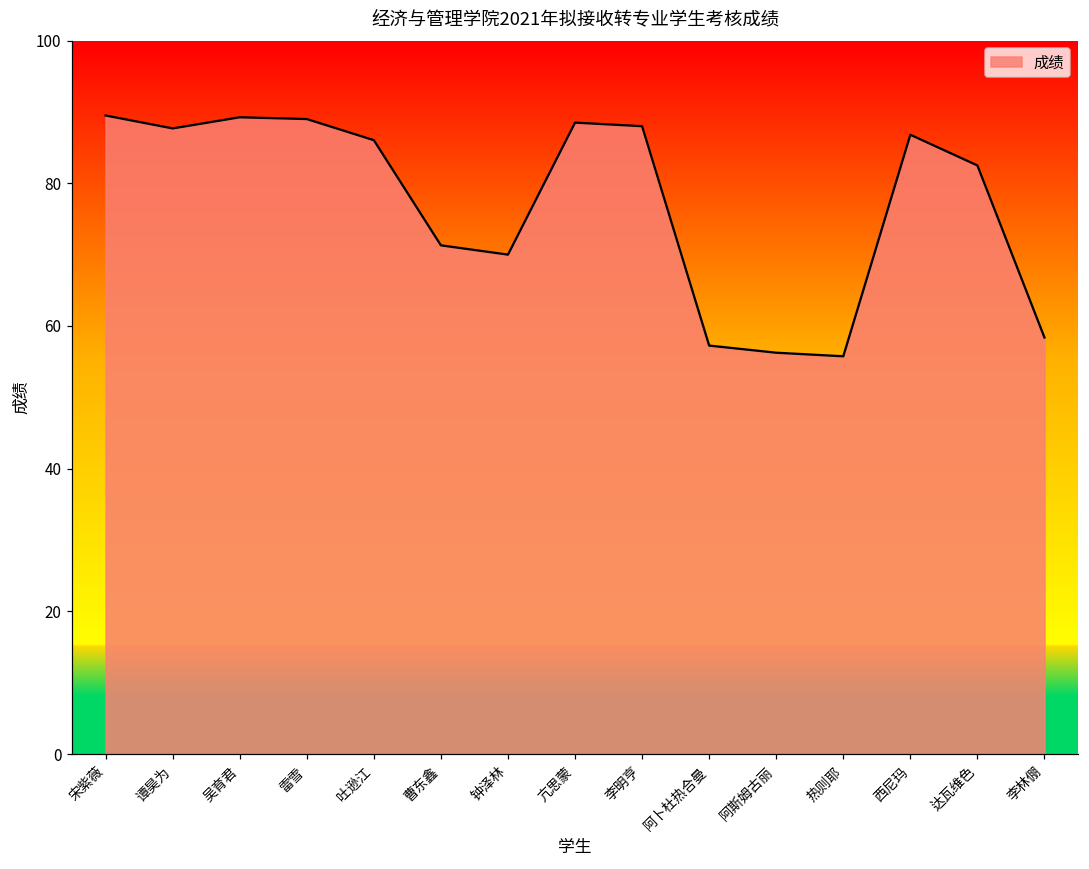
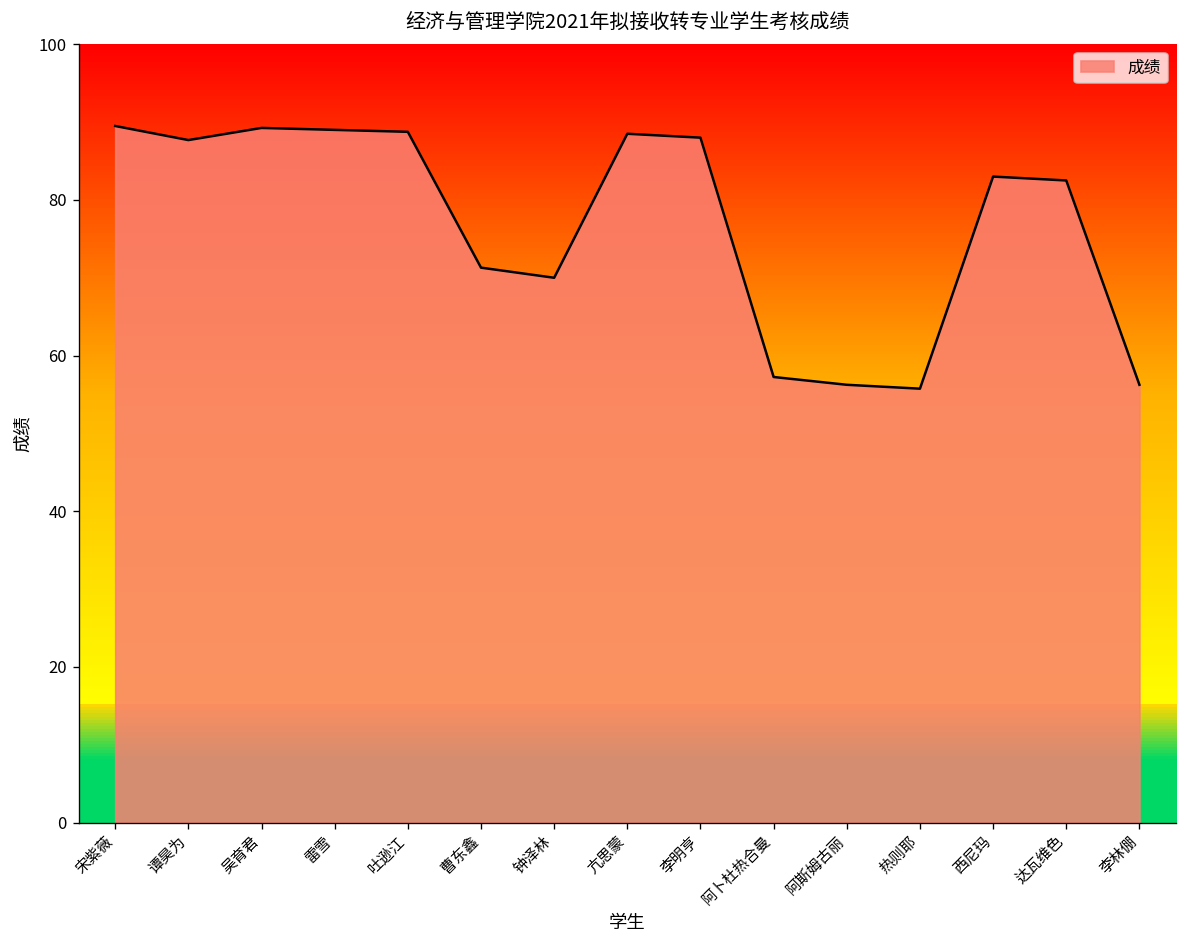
吐逊江: 86 -> 89
西尼玛: 87 -> 83
李林倗: 58 -> 56
